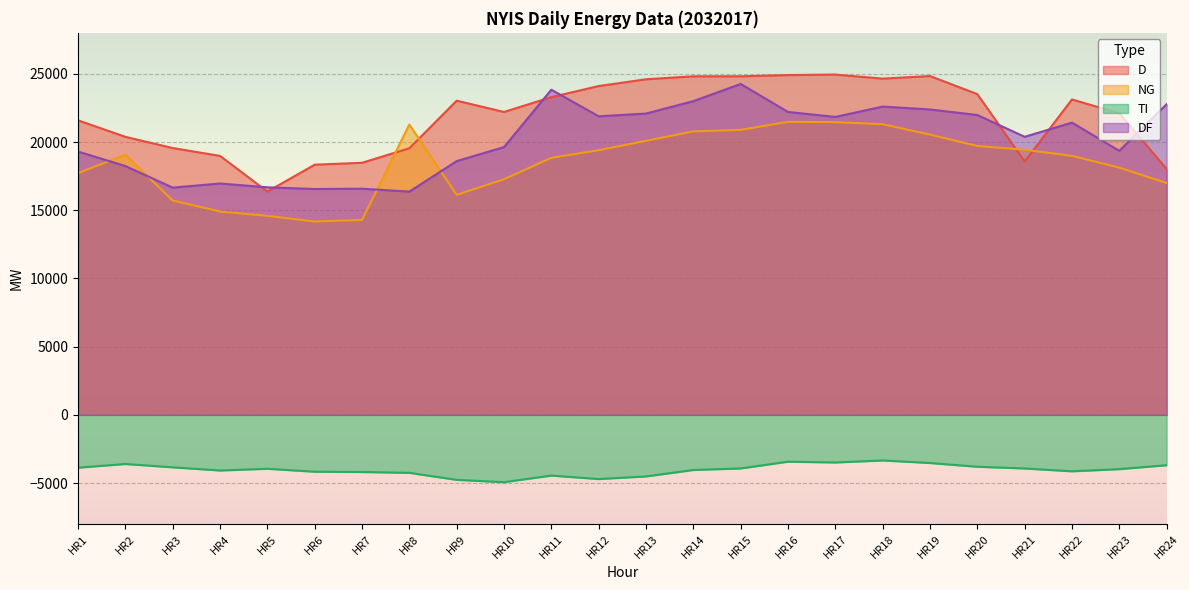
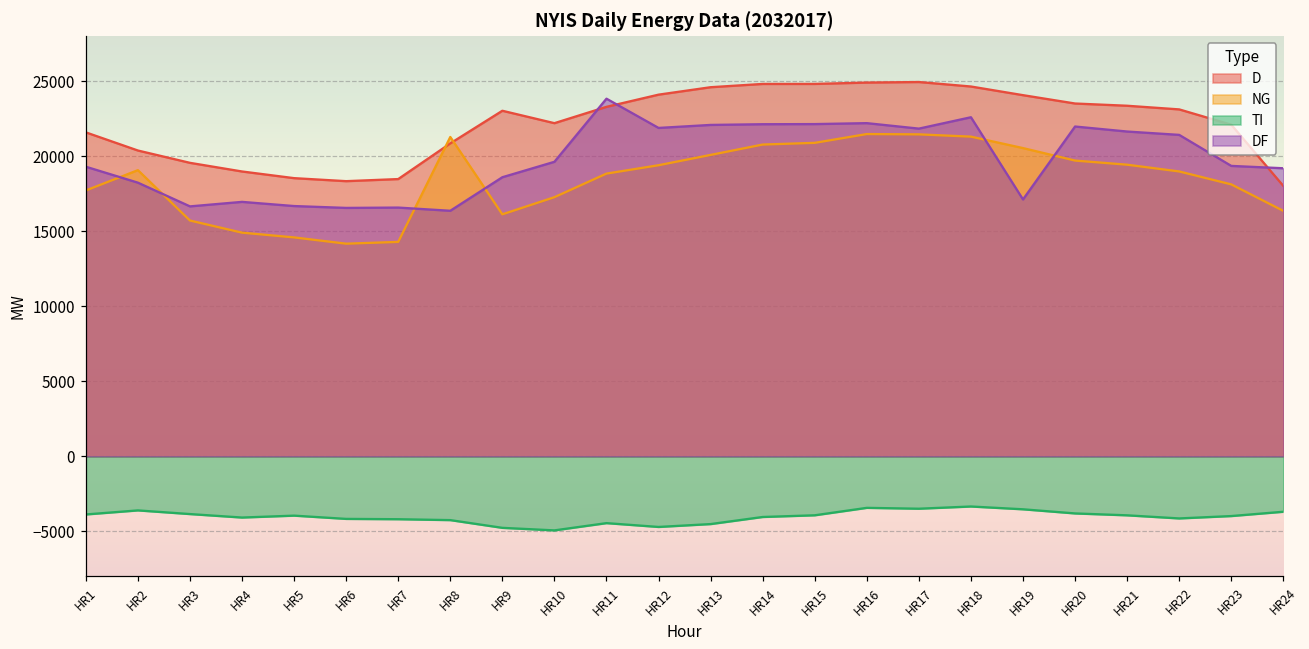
D, HR5: 16400 -> 18500
D, HR8: 19500 -> 20900
DF, HR14: 23000 -> 22100
DF, HR15: 24300 -> 22100
D, HR19: 24800 -> 24100
DF, HR19: 22400 -> 17100
D, HR21: 18600 -> 23400
DF, HR21: 20400 -> 21600
NG, HR24: 17000 -> 16400
DF, HR24: 22800 -> 19200
